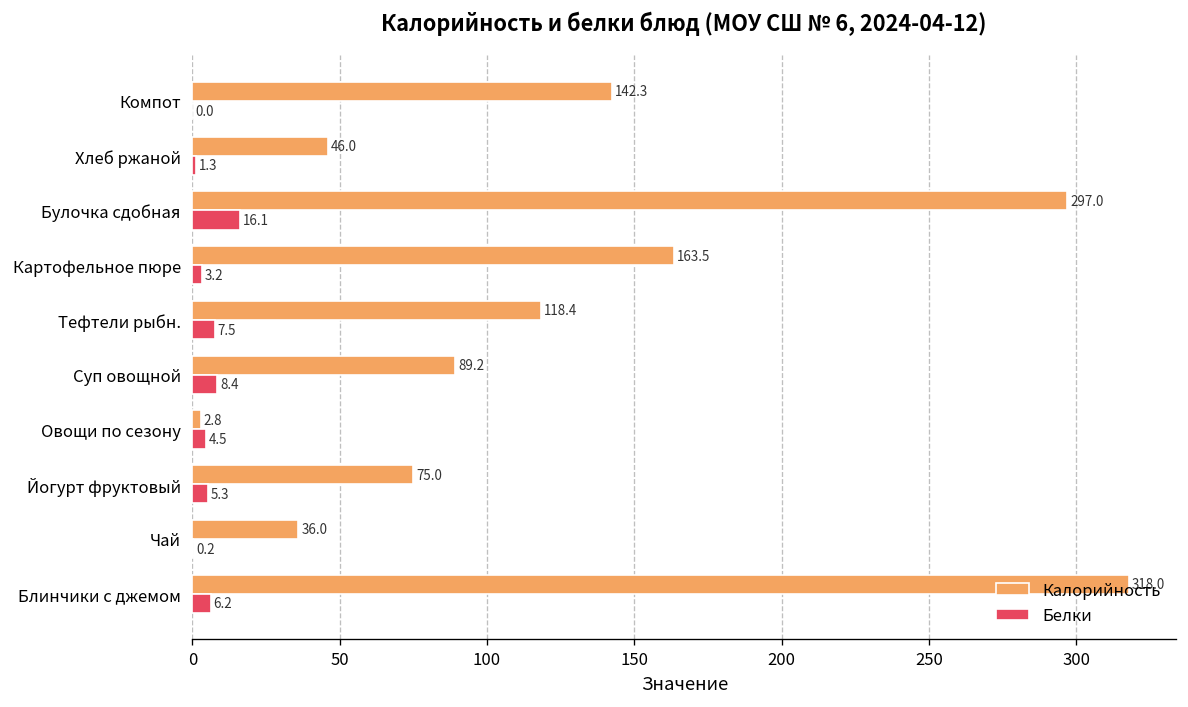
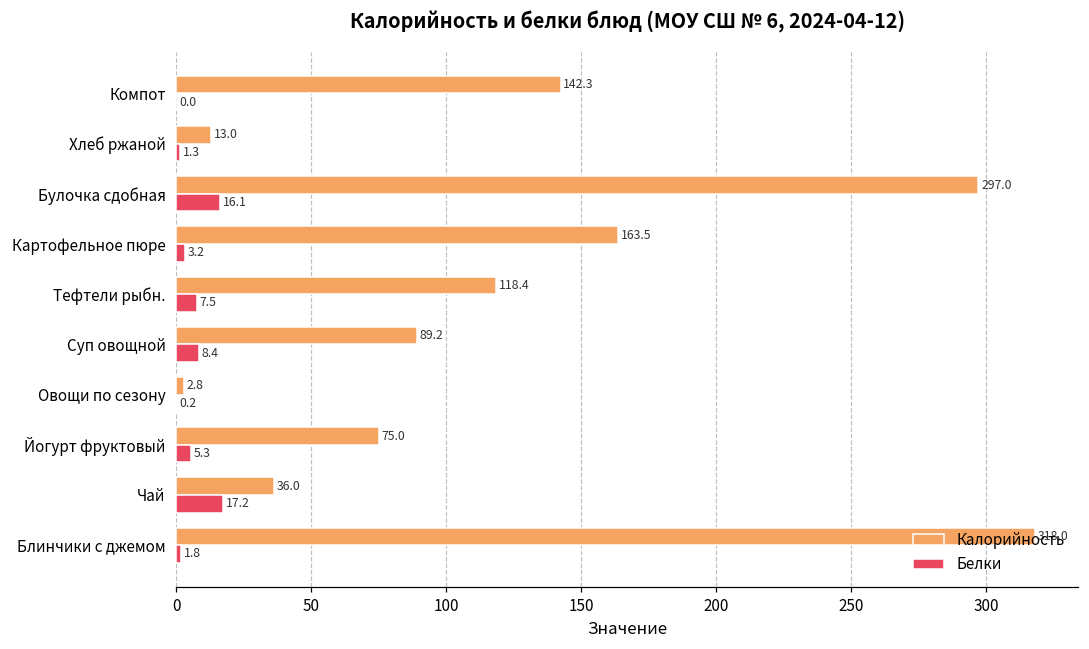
Калорийность, Хлеб ржаной: 46.0 -> 13.0
Белки, Овощи по сезону: 4.5 -> 0.2
Белки, Чай: 0.2 -> 17.2
Белки, Блинчики с джемом: 6.2 -> 1.8
